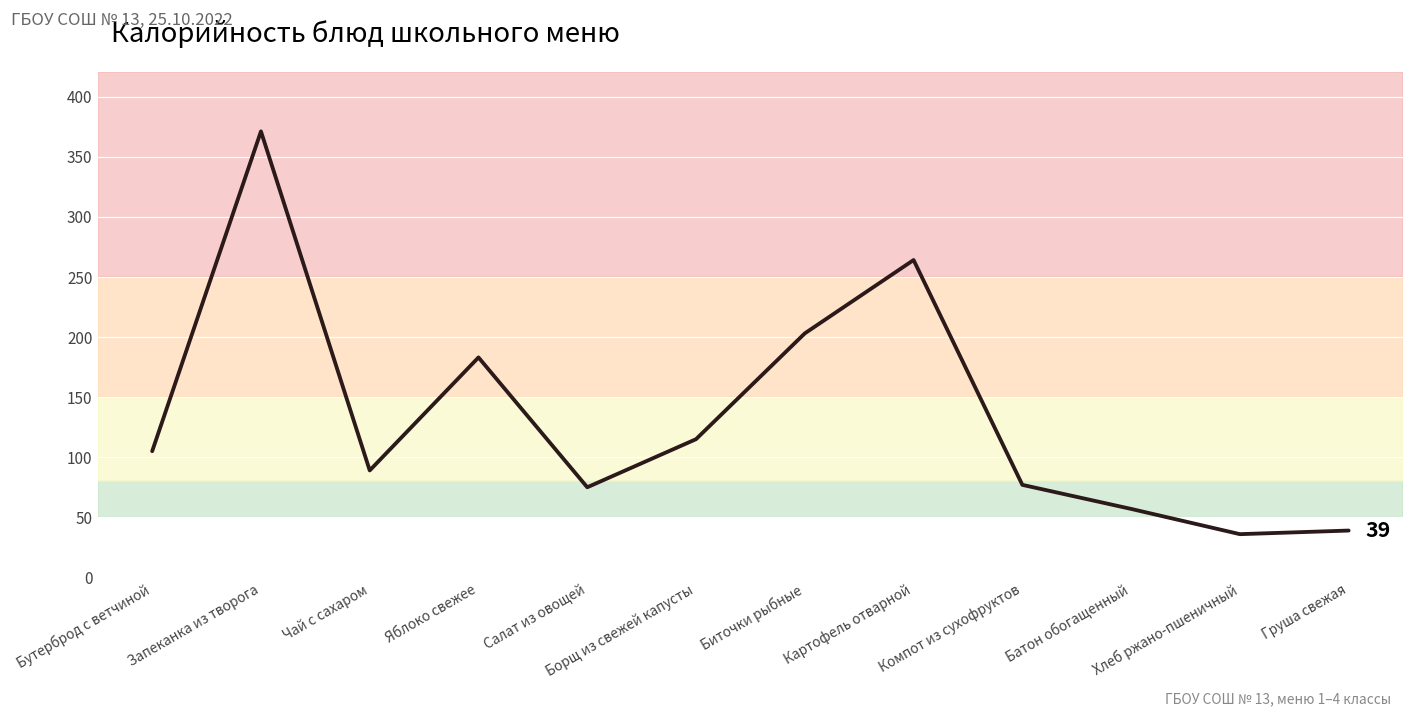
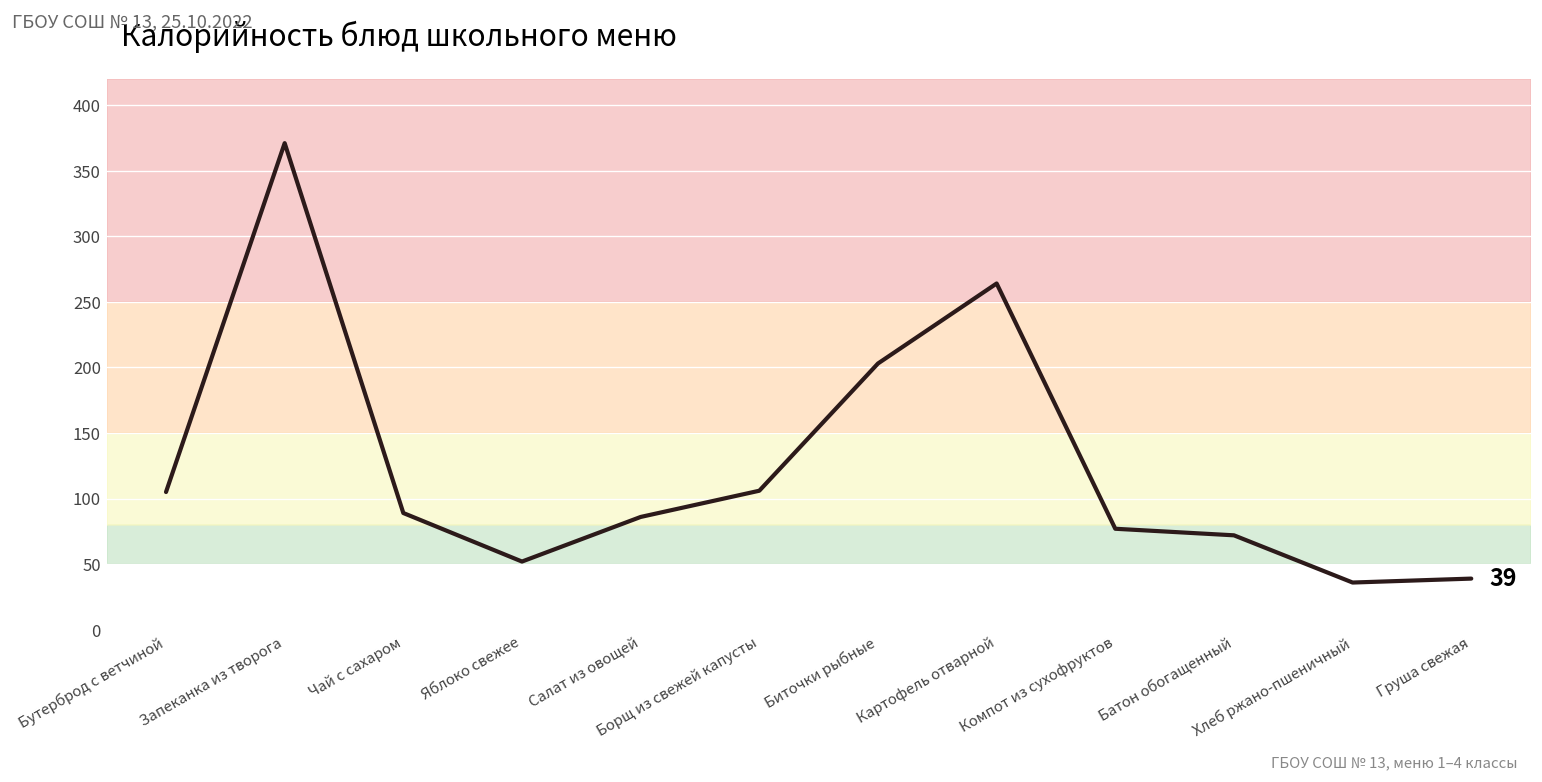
Яблоко свежее: 183 -> 52
Салат из овощей: 75 -> 86
Борщ из свежей капусты: 115 -> 106
Батон обогащенный: 57 -> 72
